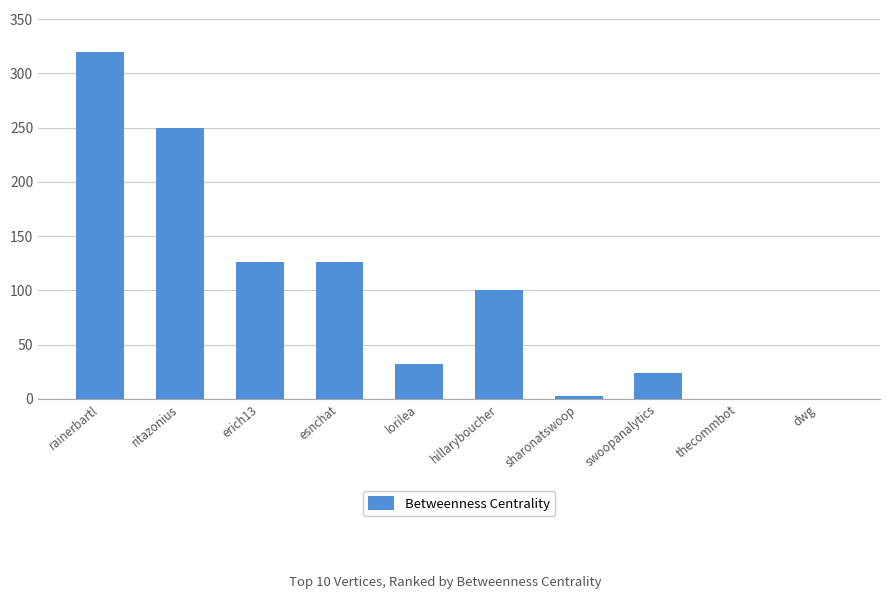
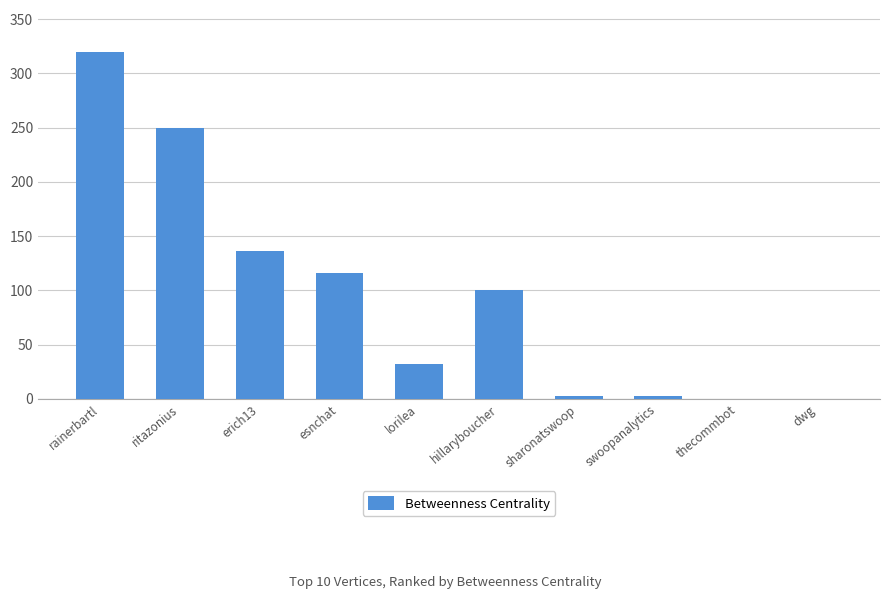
erich13: 126 -> 136
esnchat: 126 -> 116
swoopanalytics: 24 -> 3
